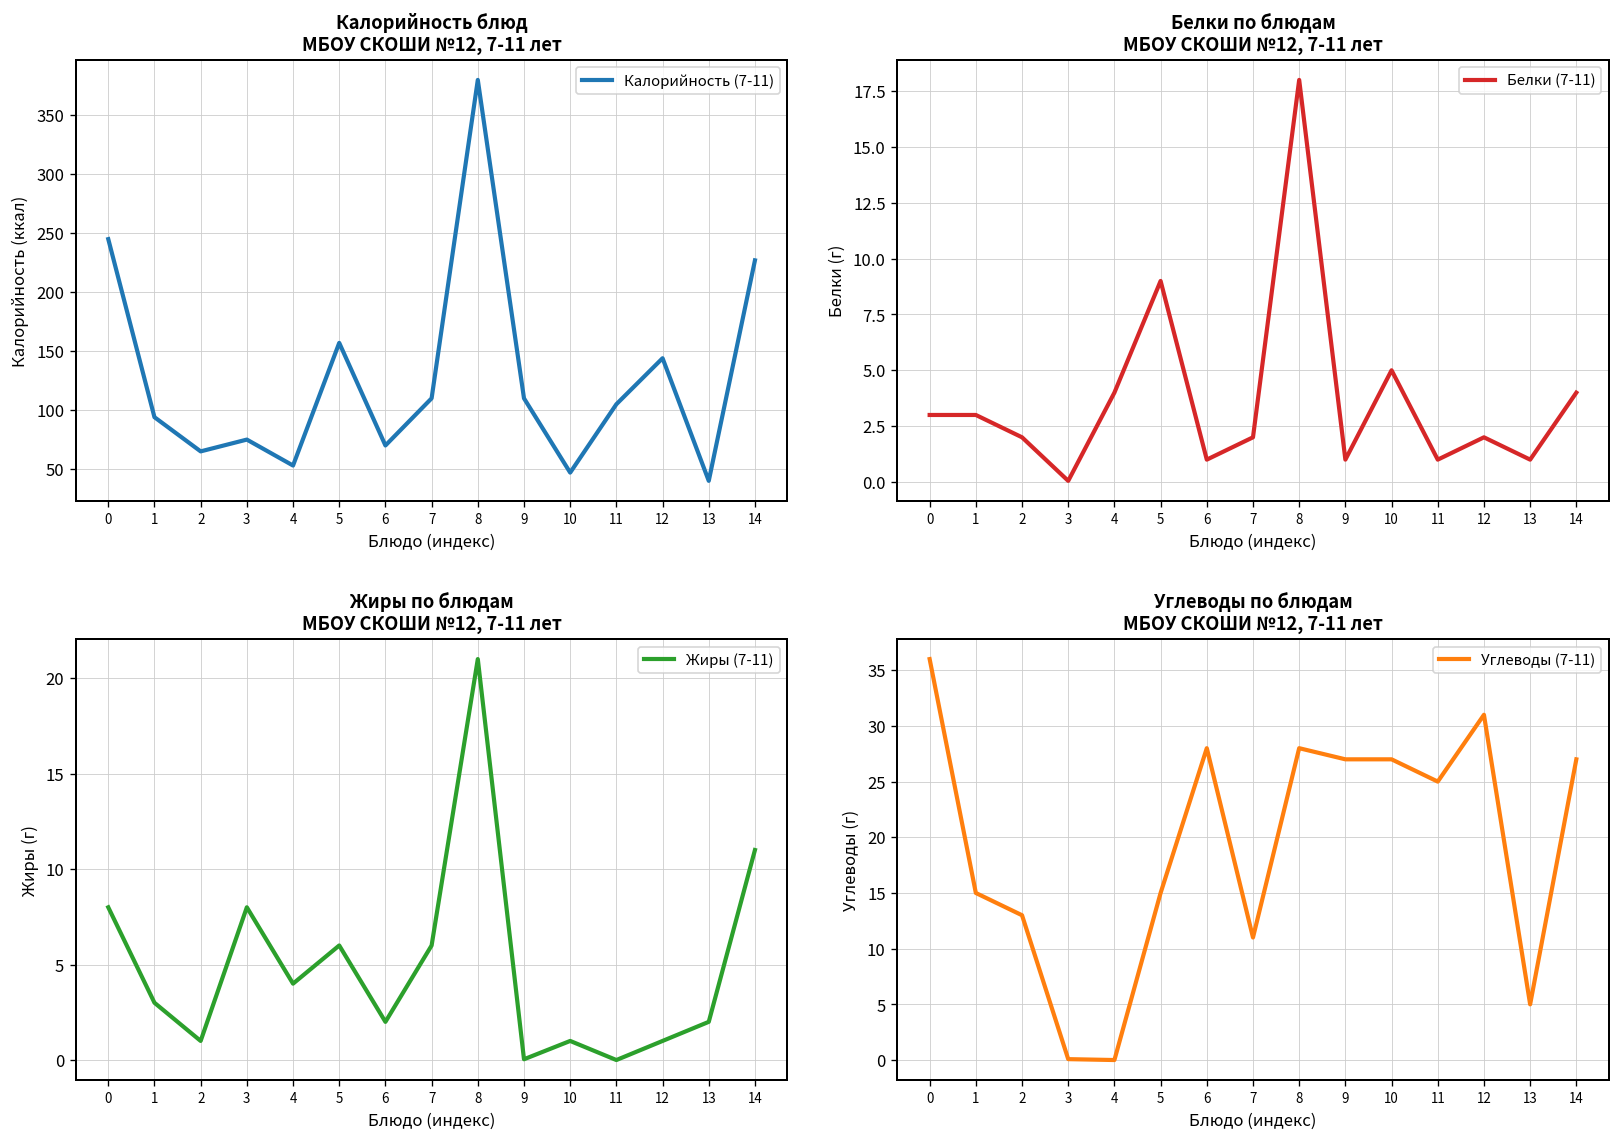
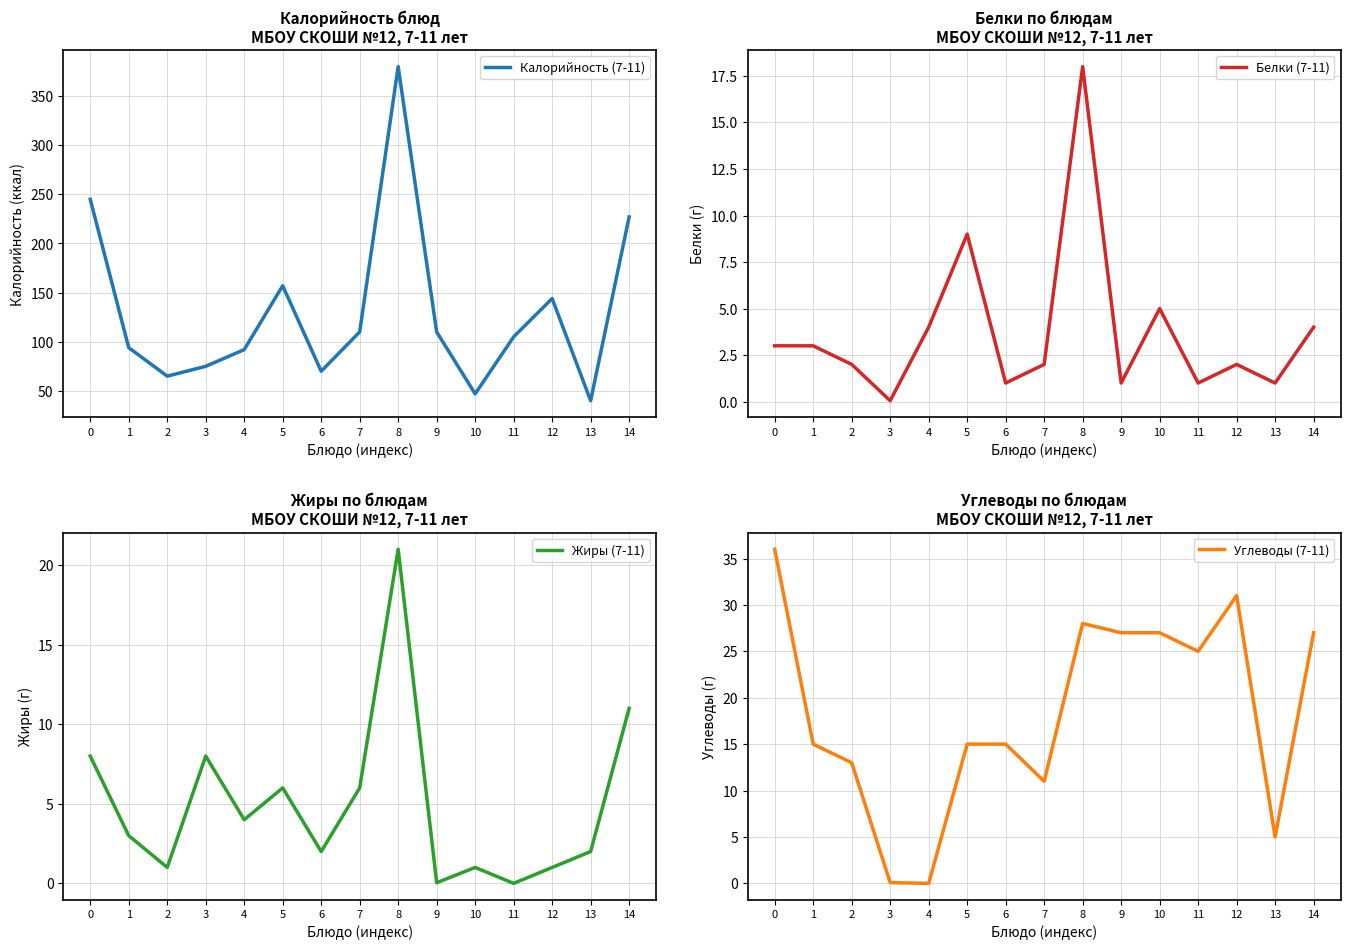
Калорийность блюд МБОУ СКОШИ №12, 7-11 лет, 4: 50 -> 90
Углеводы по блюдам МБОУ СКОШИ №12, 7-11 лет, 6: 28 -> 15
